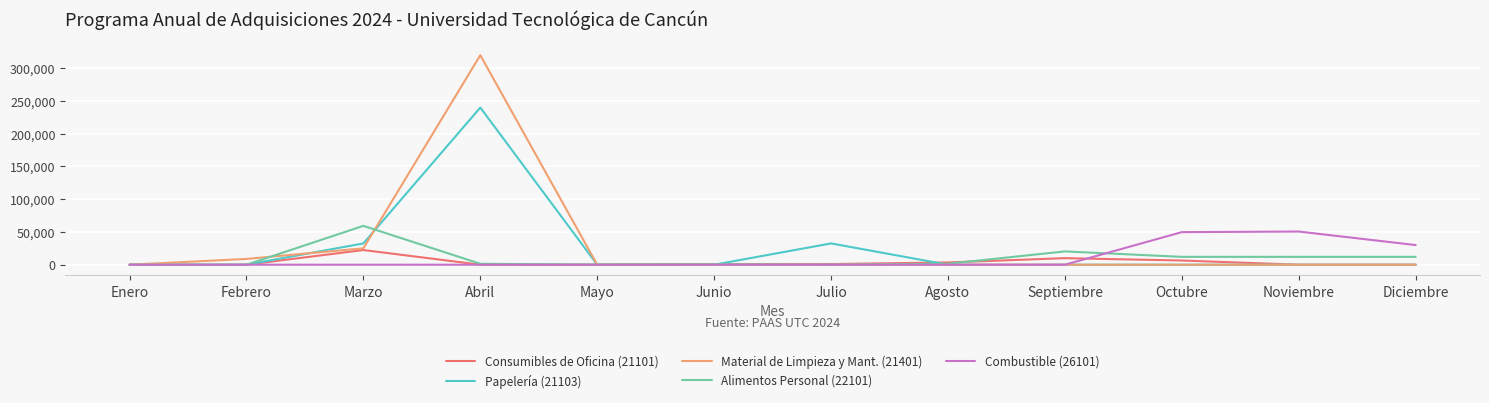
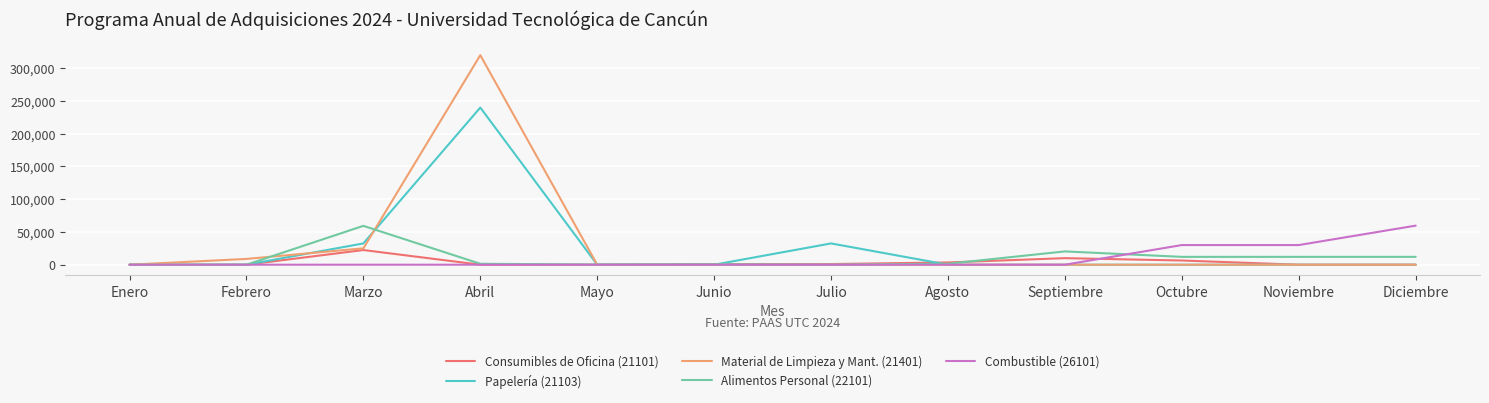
Combustible (26101), Octubre: 50,000 -> 30,000
Combustible (26101), Noviembre: 50,000 -> 30,000
Combustible (26101), Diciembre: 30,000 -> 60,000
